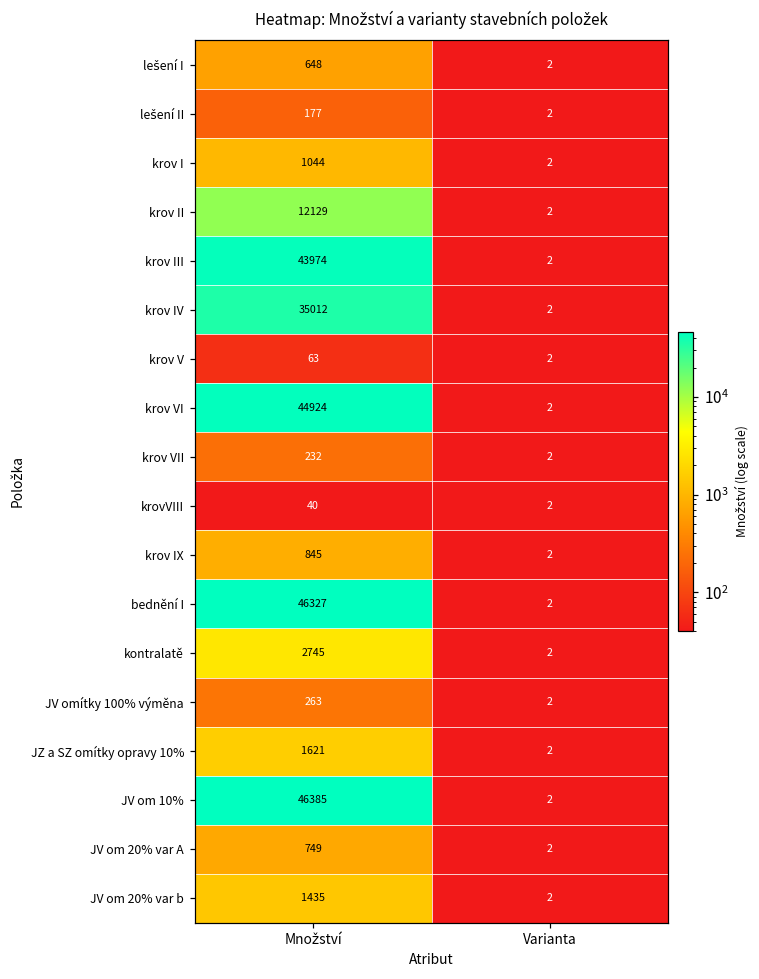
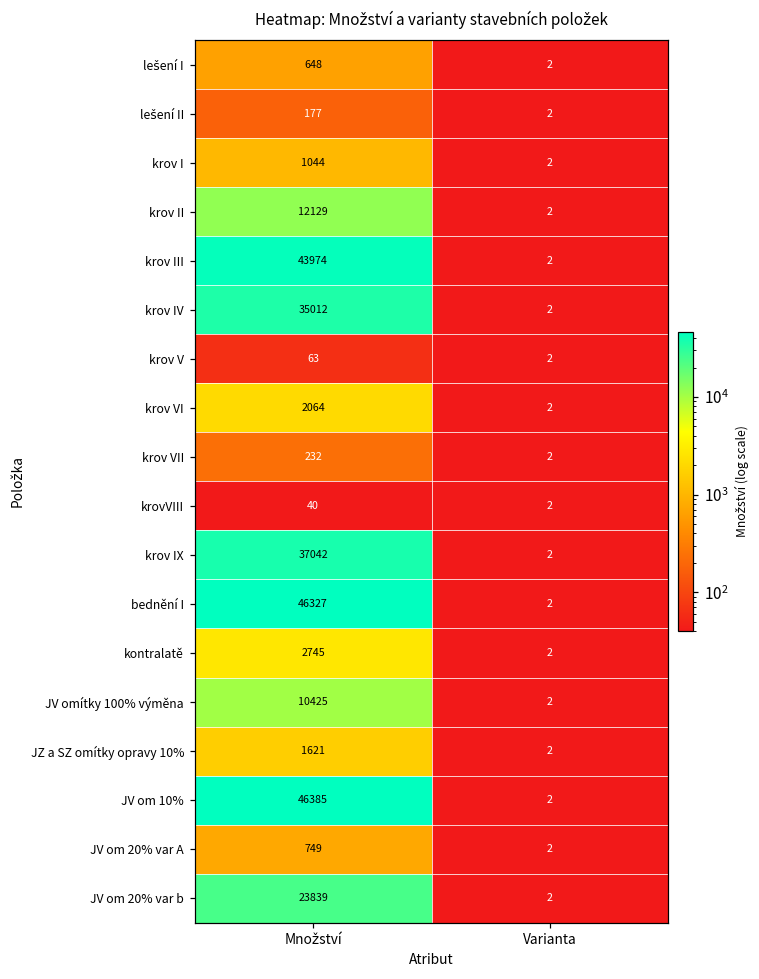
krov VI, Množství: 44924 -> 2064
krov IX, Množství: 845 -> 37042
JV omítky 100% výměna, Množství: 263 -> 10425
JV om 20% var b, Množství: 1435 -> 23839
